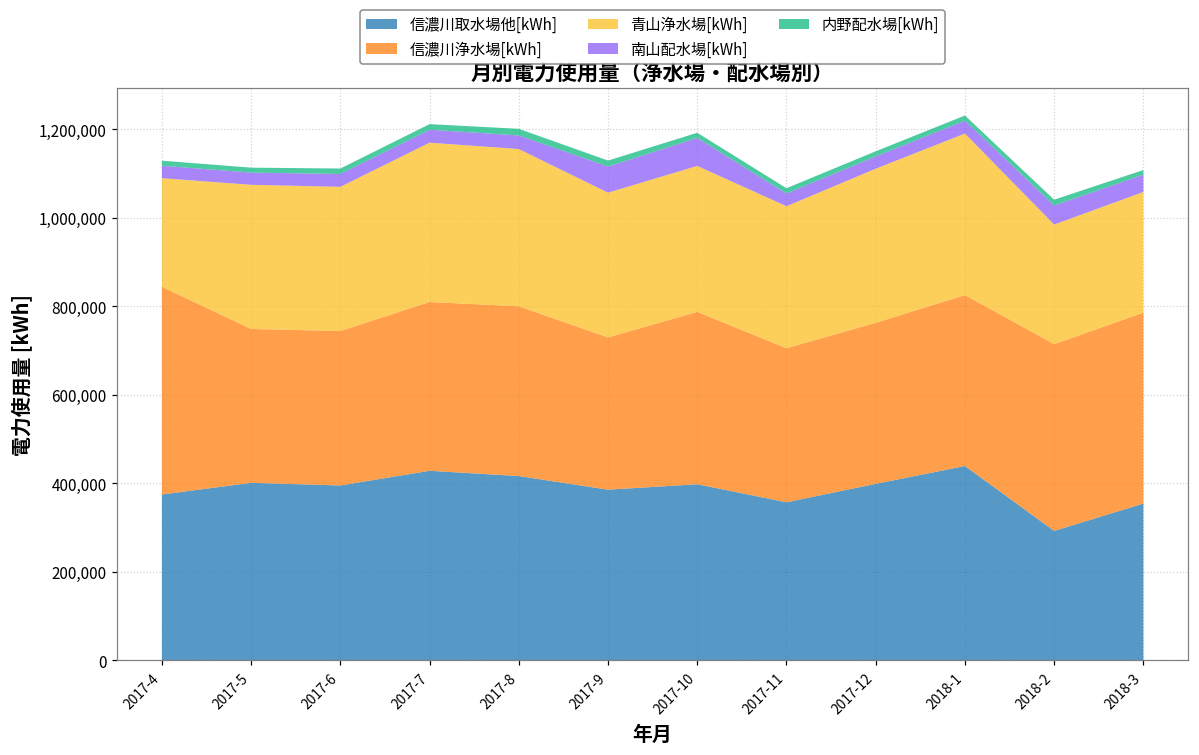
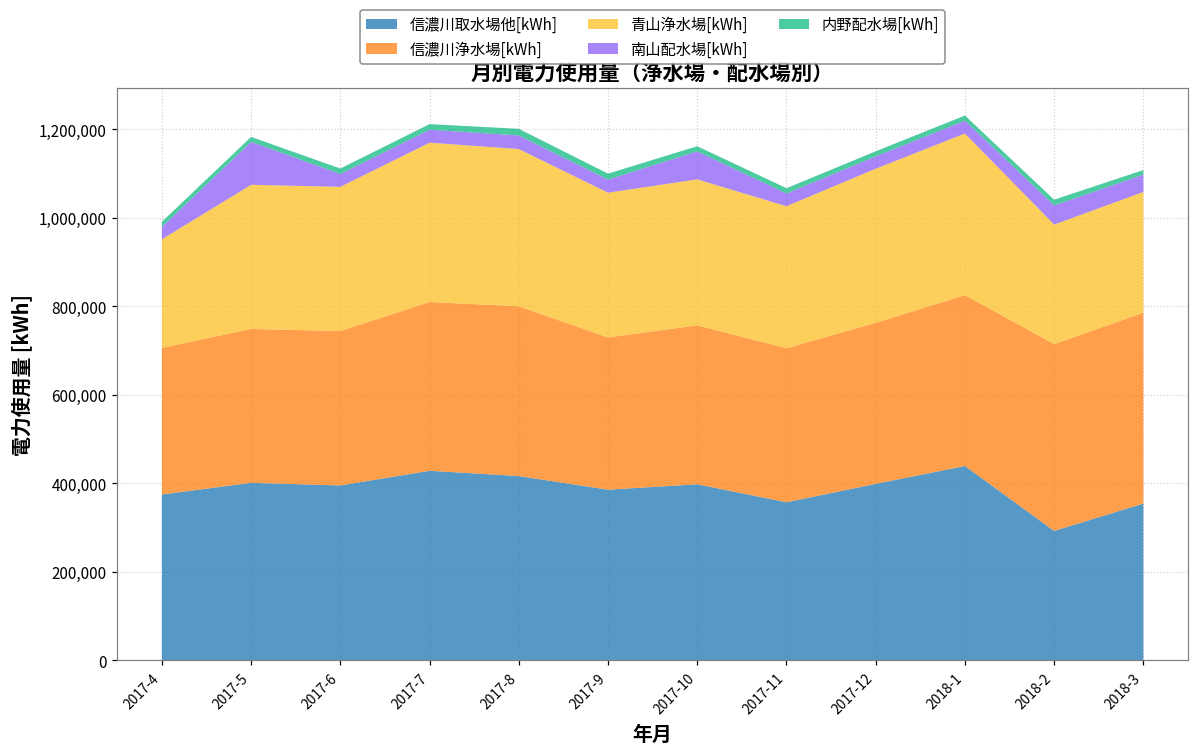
信濃川浄水場[kWh], 2017-4: 470,000 -> 330,000
南山配水場[kWh], 2017-5: 30,000 -> 100,000
南山配水場[kWh], 2017-9: 60,000 -> 30,000
信濃川浄水場[kWh], 2017-10: 390,000 -> 360,000
